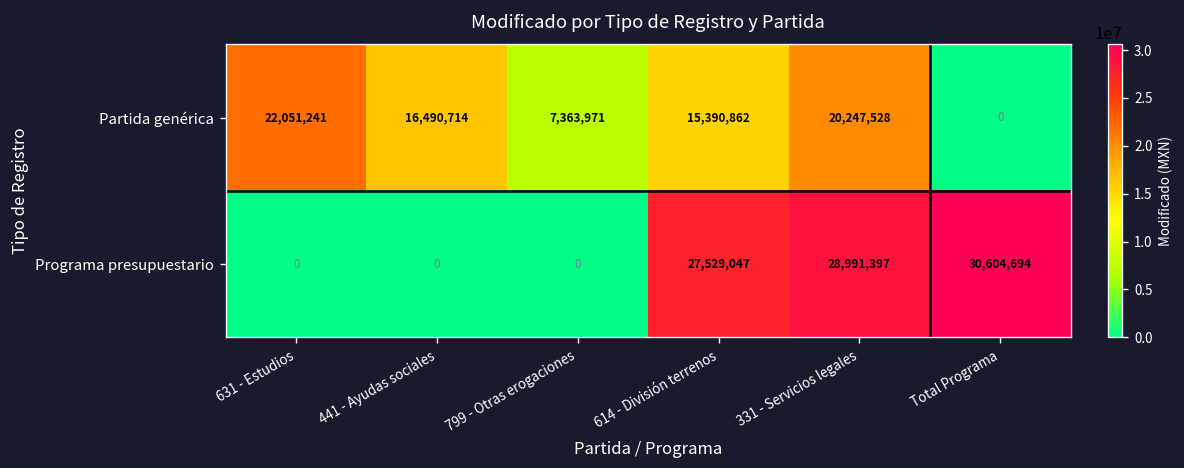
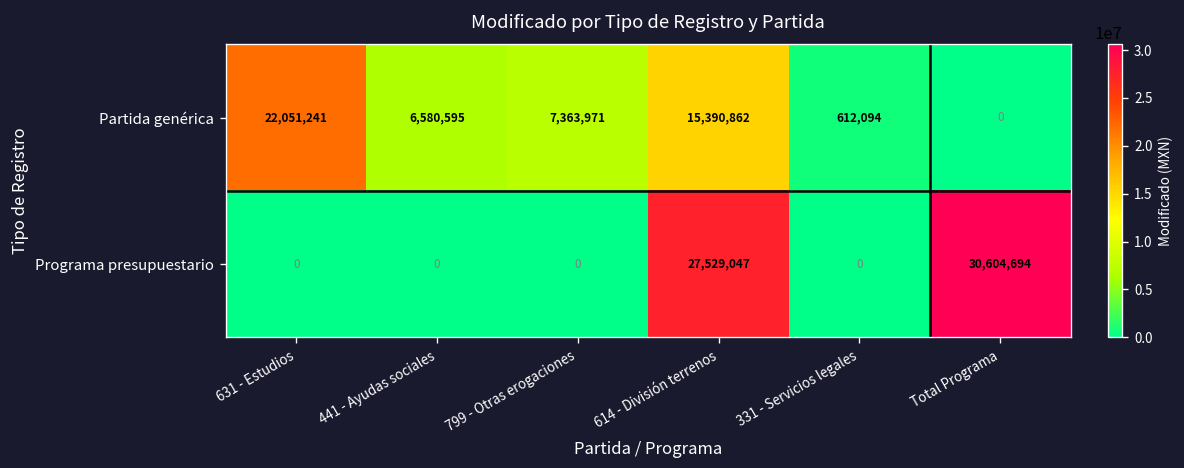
Partida genérica, 441 - Ayudas sociales: 16,490,714 -> 6,580,595
Partida genérica, 331 - Servicios legales: 20,247,528 -> 612,094
Programa presupuestario, 331 - Servicios legales: 28,991,397 -> 0
